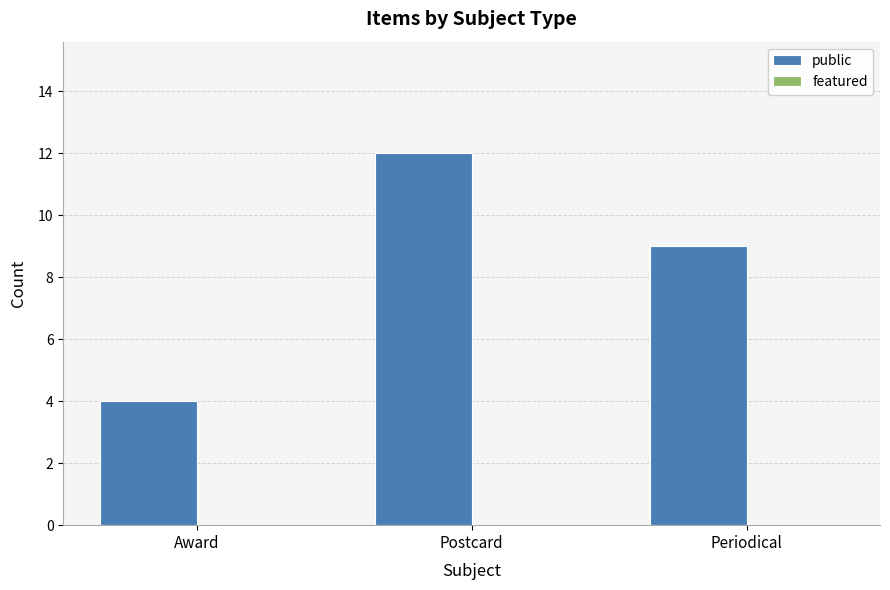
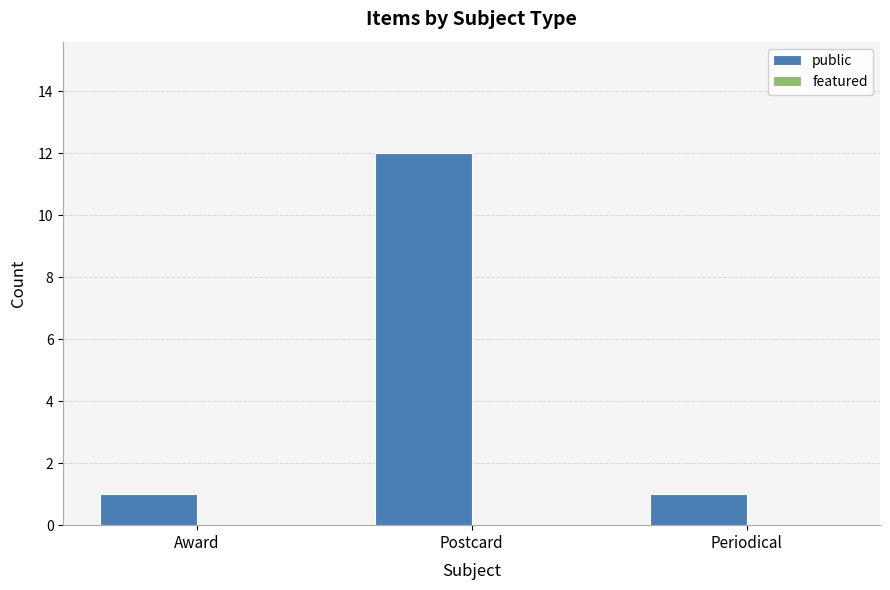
public, Award: 4 -> 1
public, Periodical: 9 -> 1
